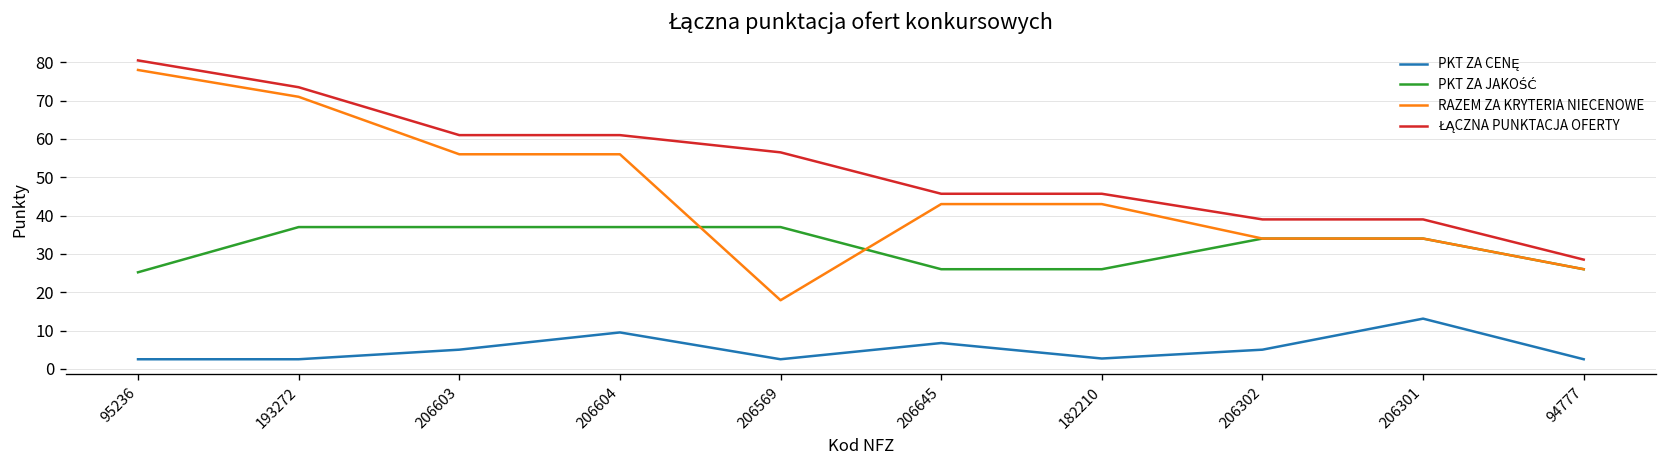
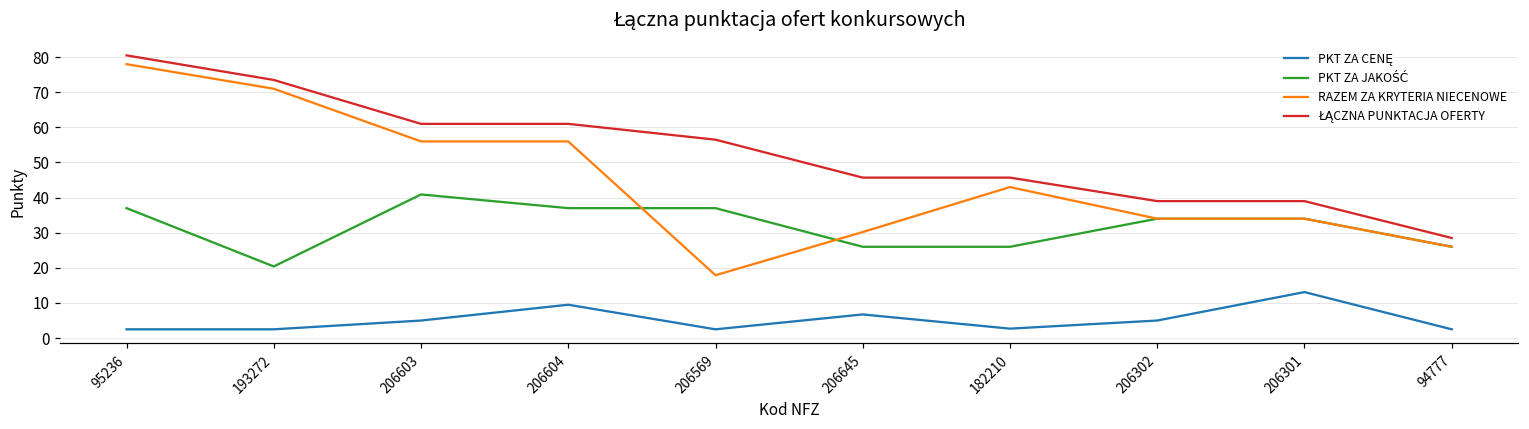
PKT ZA JAKOŚĆ, 95236: 25 -> 37
PKT ZA JAKOŚĆ, 193272: 37 -> 20
PKT ZA JAKOŚĆ, 206603: 37 -> 41
RAZEM ZA KRYTERIA NIECENOWE, 206645: 43 -> 30
